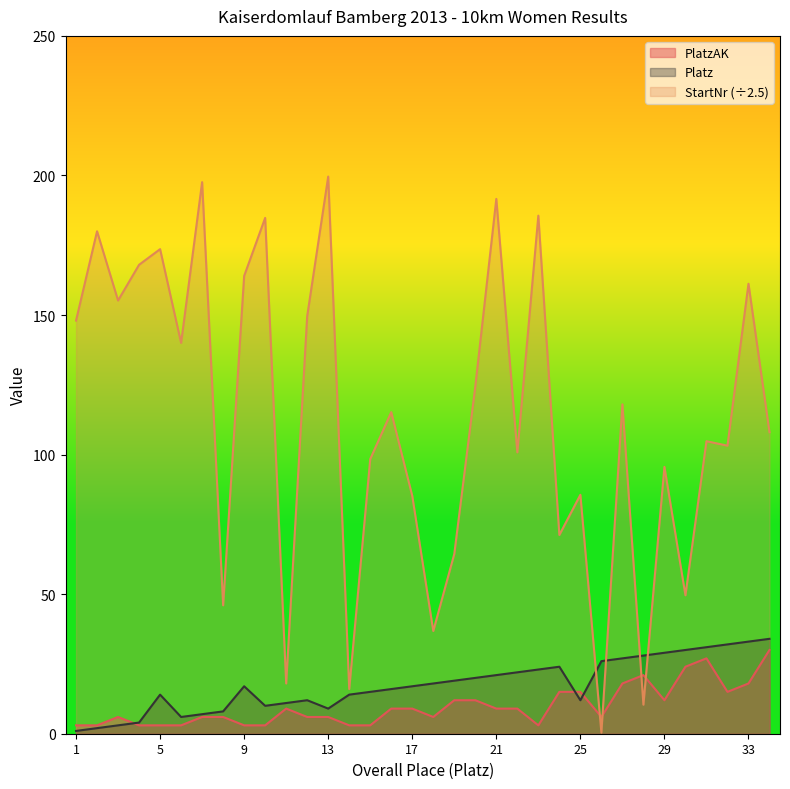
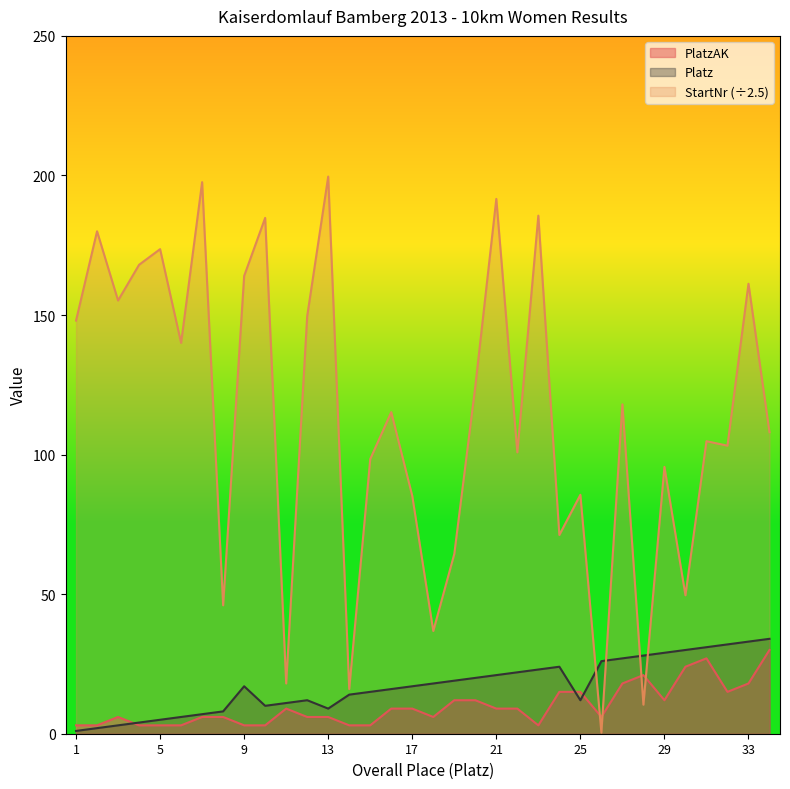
Platz, 5: 14 -> 5
